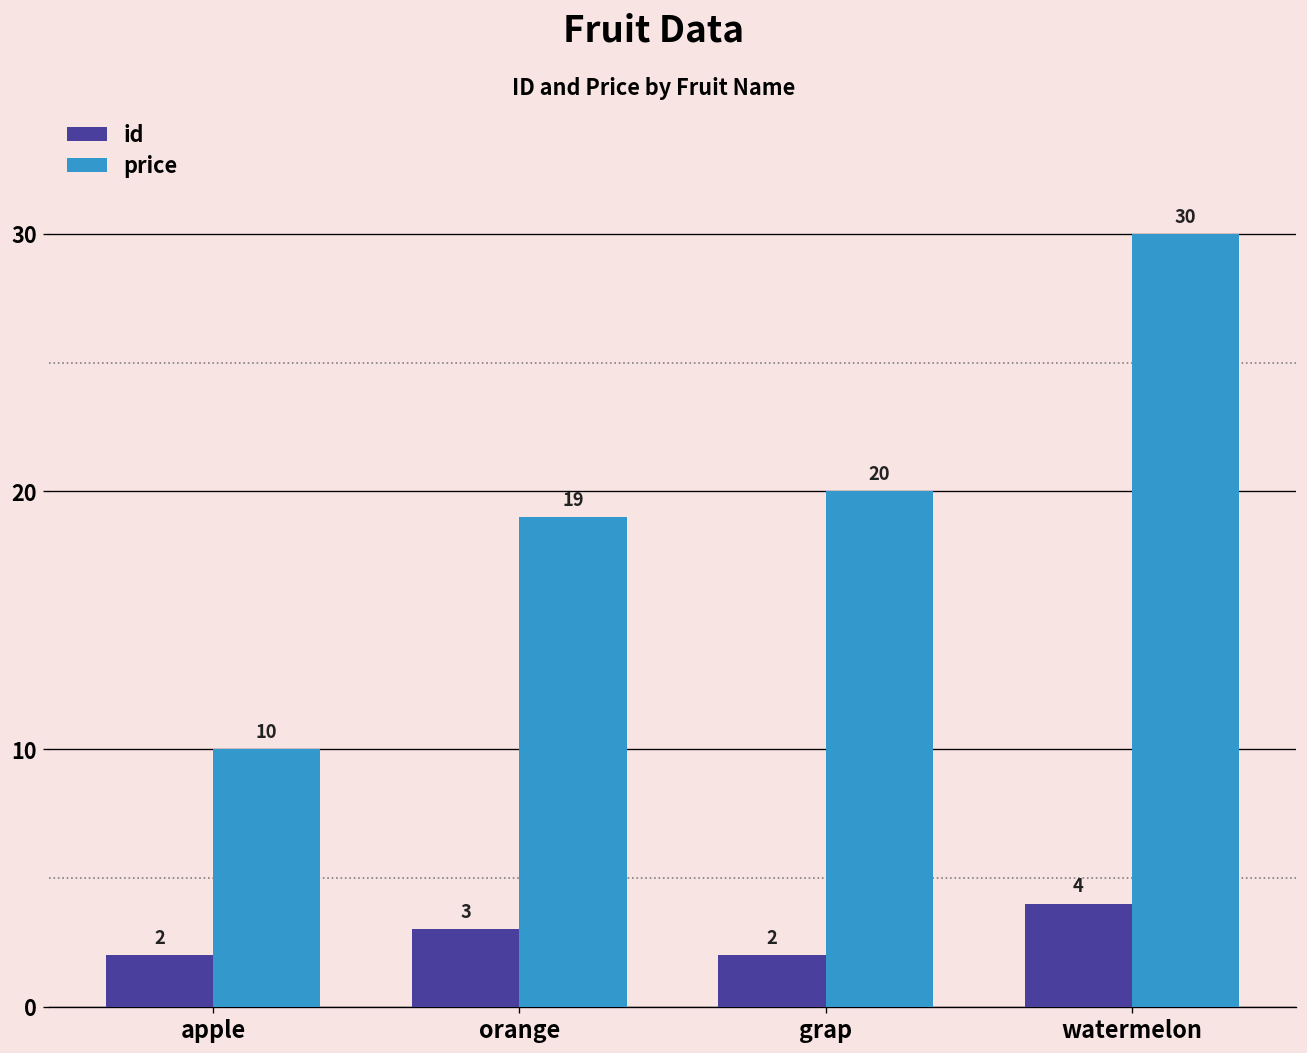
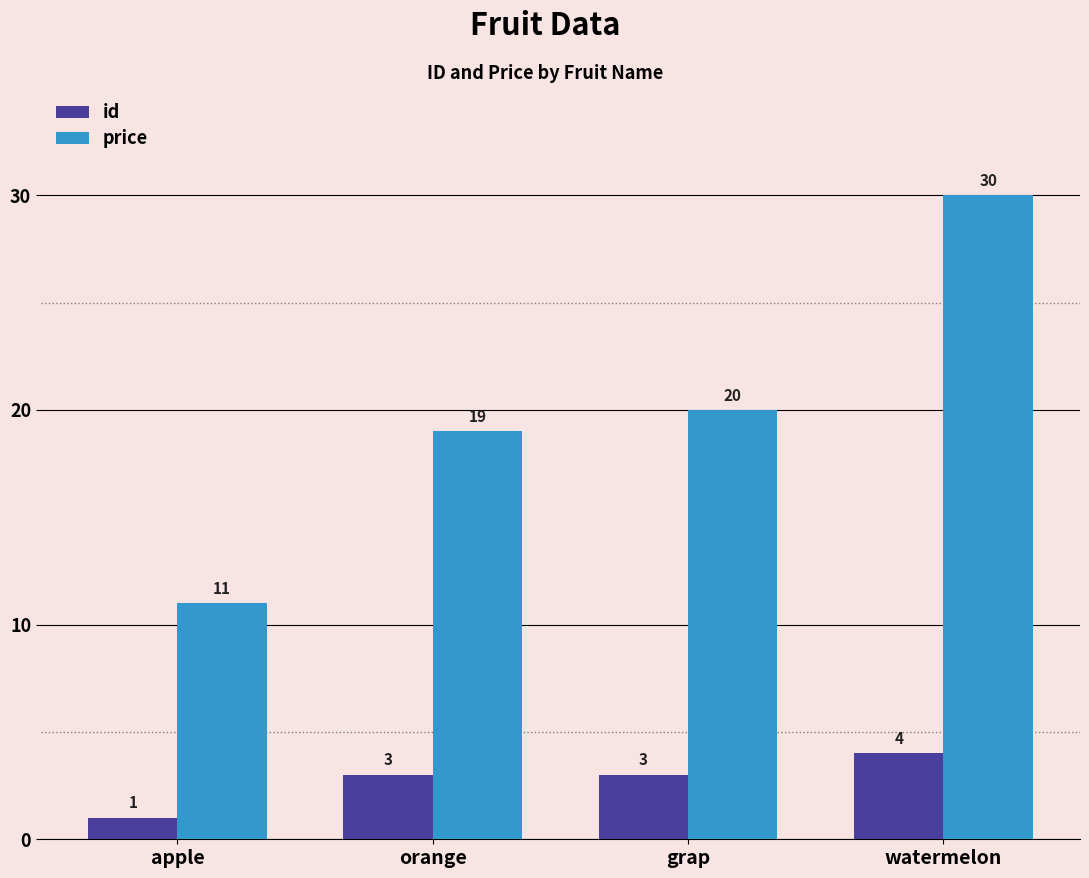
id, apple: 2 -> 1
price, apple: 10 -> 11
id, grap: 2 -> 3
